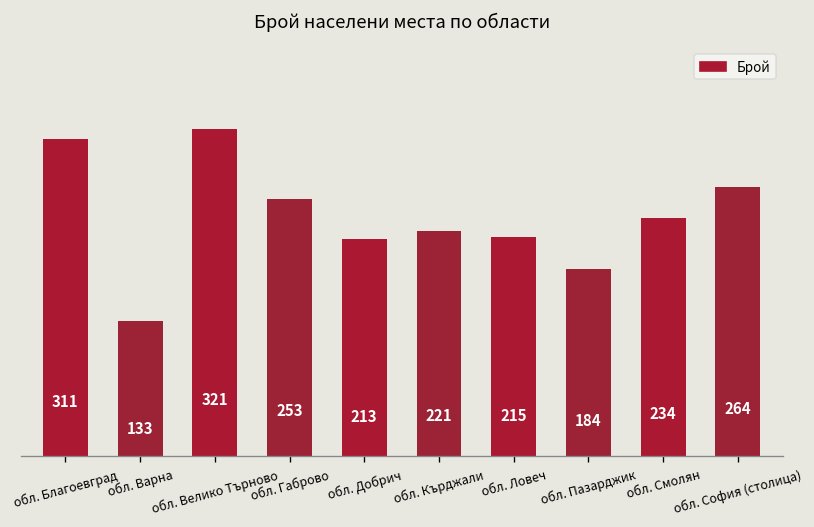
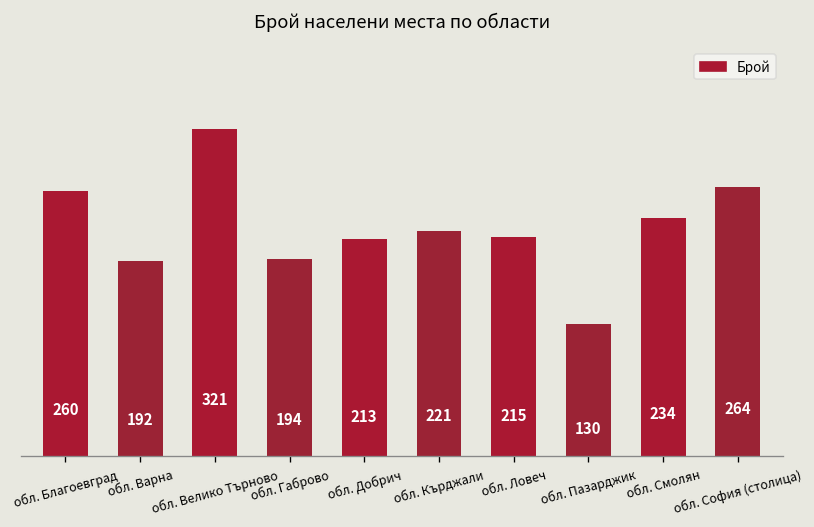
обл. Благоевград: 311 -> 260
обл. Варна: 133 -> 192
обл. Габрово: 253 -> 194
обл. Пазарджик: 184 -> 130
